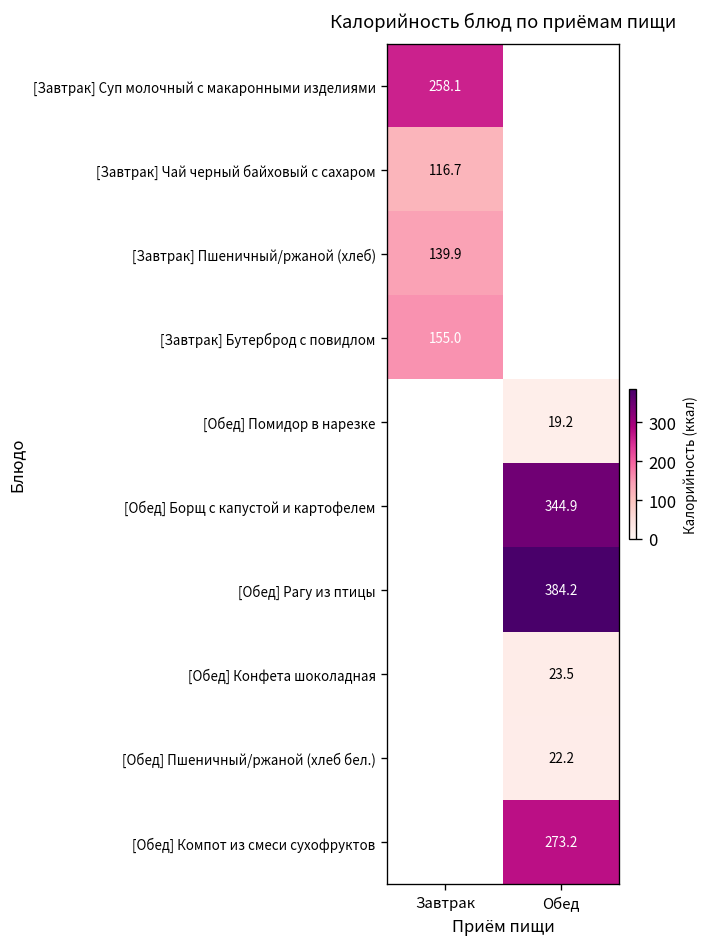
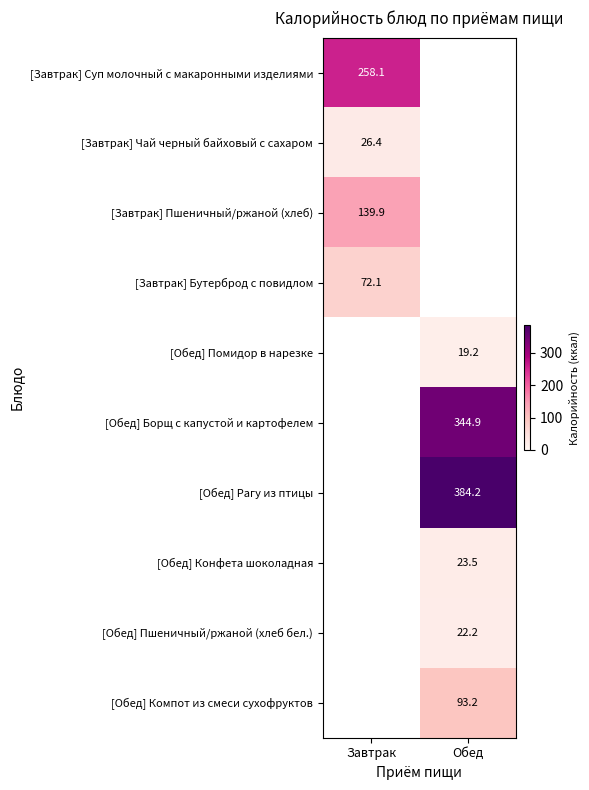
[Завтрак] Чай черный байховый с сахаром, Завтрак: 116.7 -> 26.4
[Завтрак] Бутерброд с повидлом, Завтрак: 155.0 -> 72.1
[Обед] Компот из смеси сухофруктов, Обед: 273.2 -> 93.2
